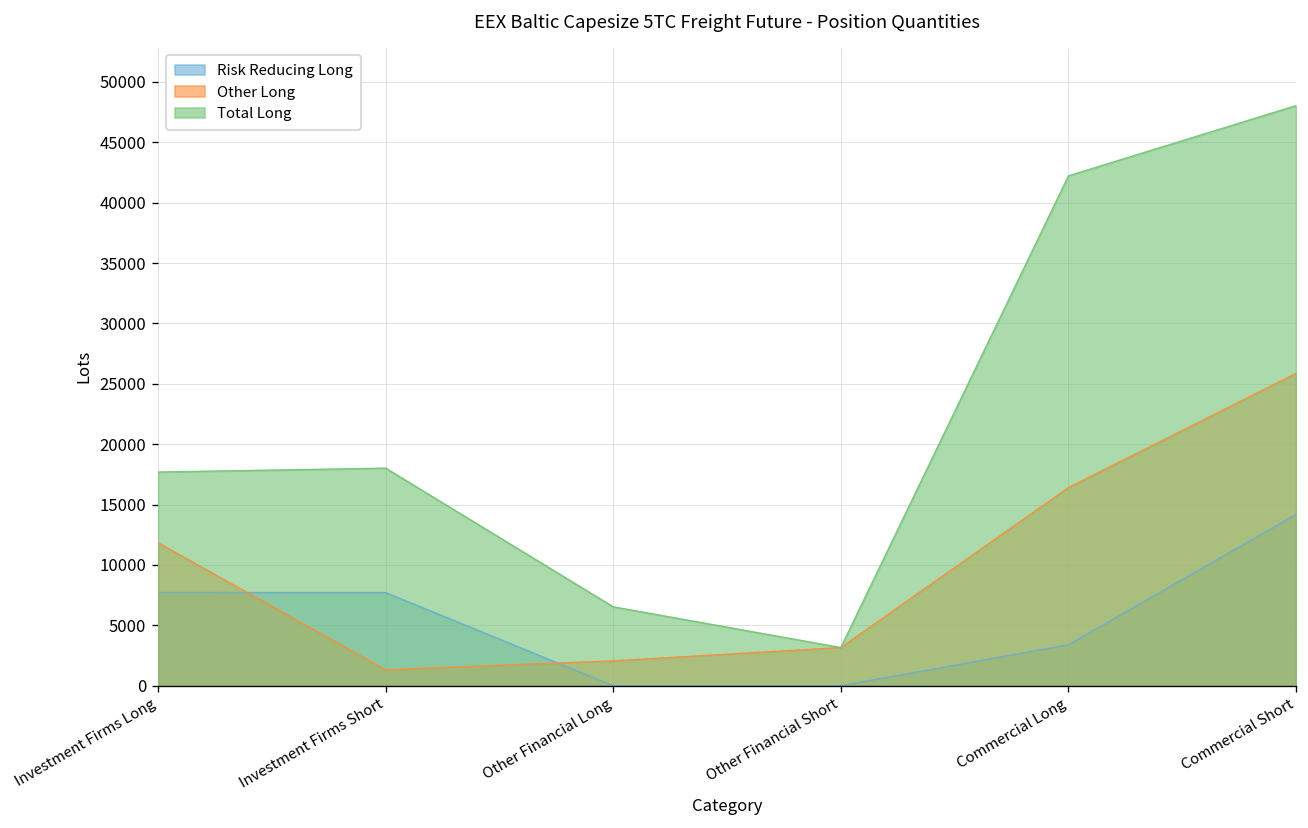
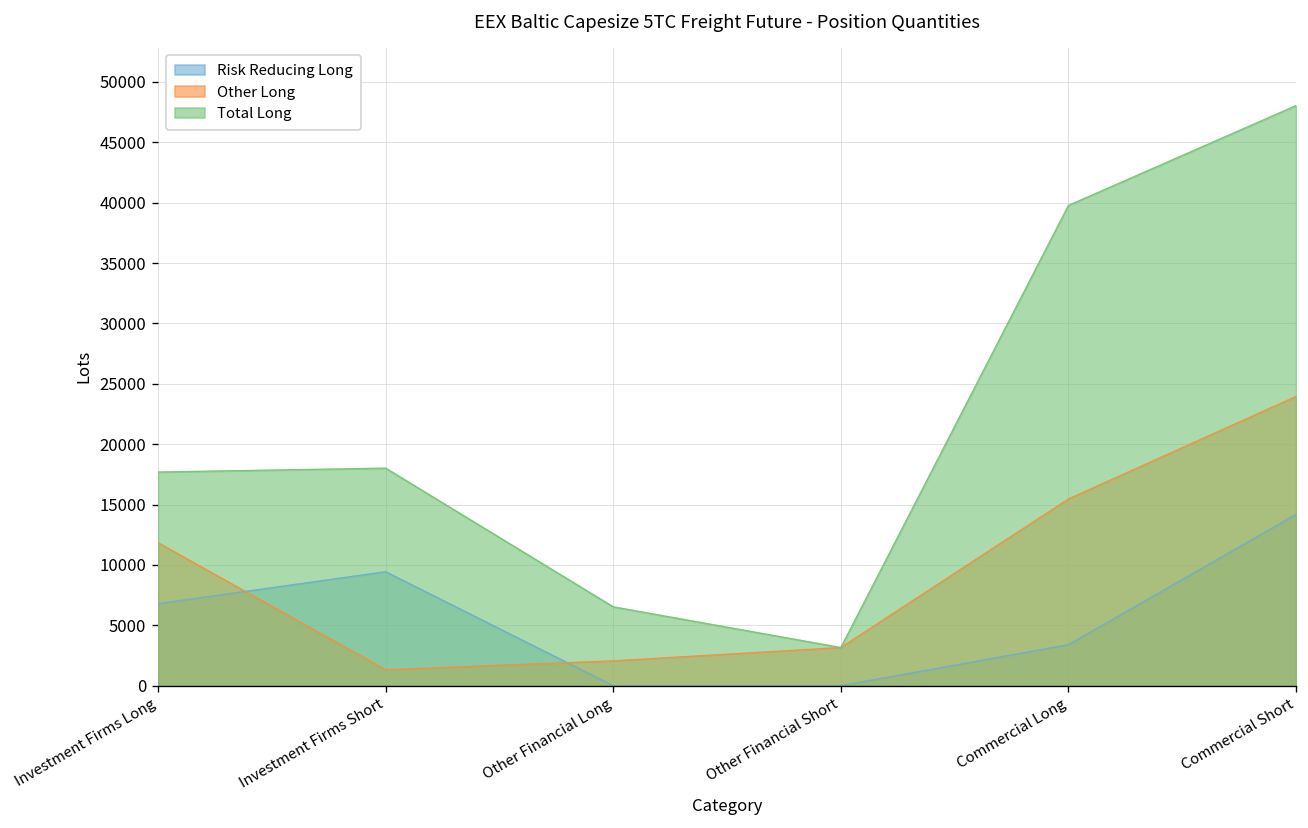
Risk Reducing Long, Investment Firms Long: 7700 -> 6800
Risk Reducing Long, Investment Firms Short: 7700 -> 9400
Other Long, Commercial Long: 16400 -> 15500
Total Long, Commercial Long: 42200 -> 39800
Other Long, Commercial Short: 25900 -> 24000
